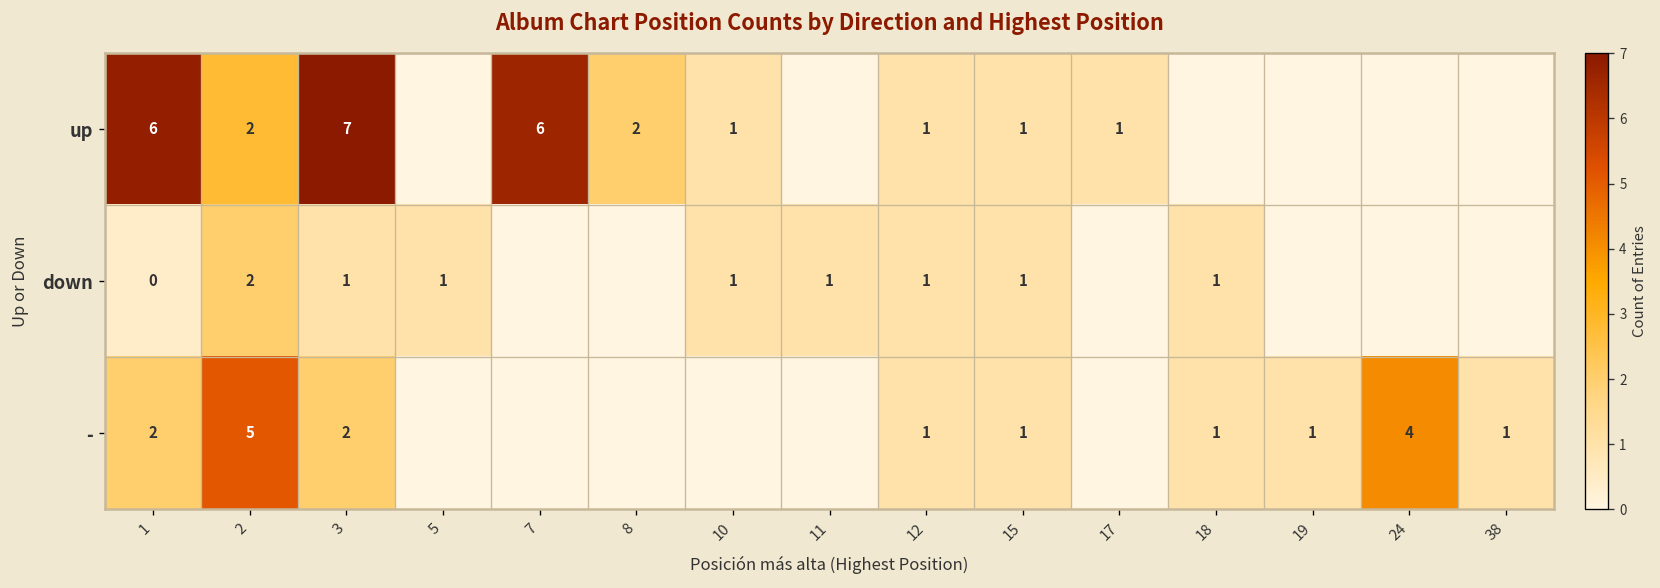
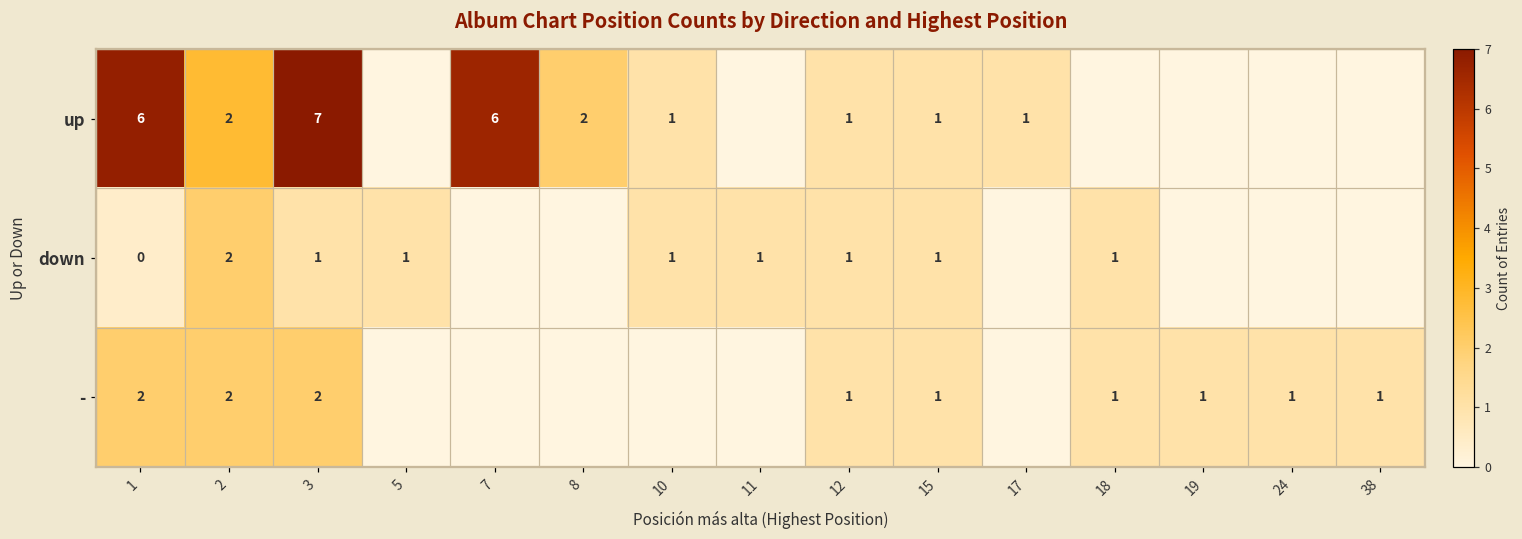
-, 2: 5 -> 2
-, 24: 4 -> 1
